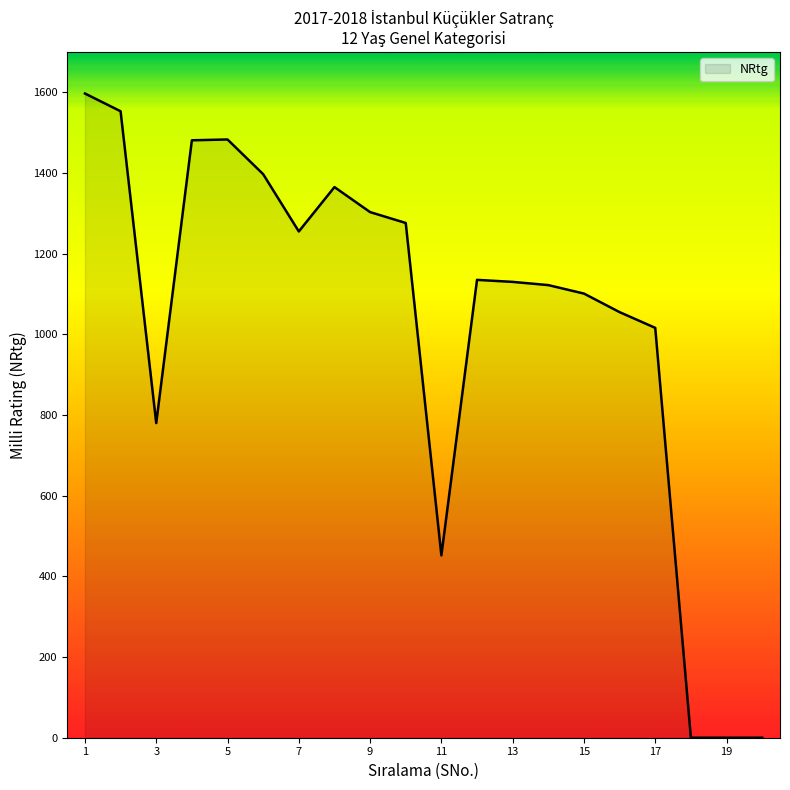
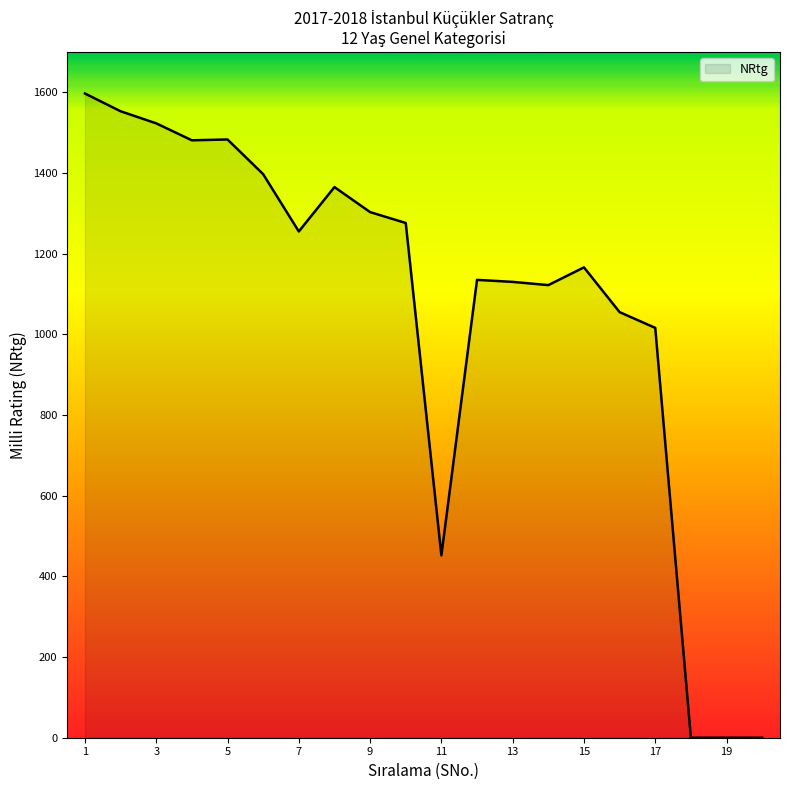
3: 780 -> 1520
15: 1100 -> 1170
